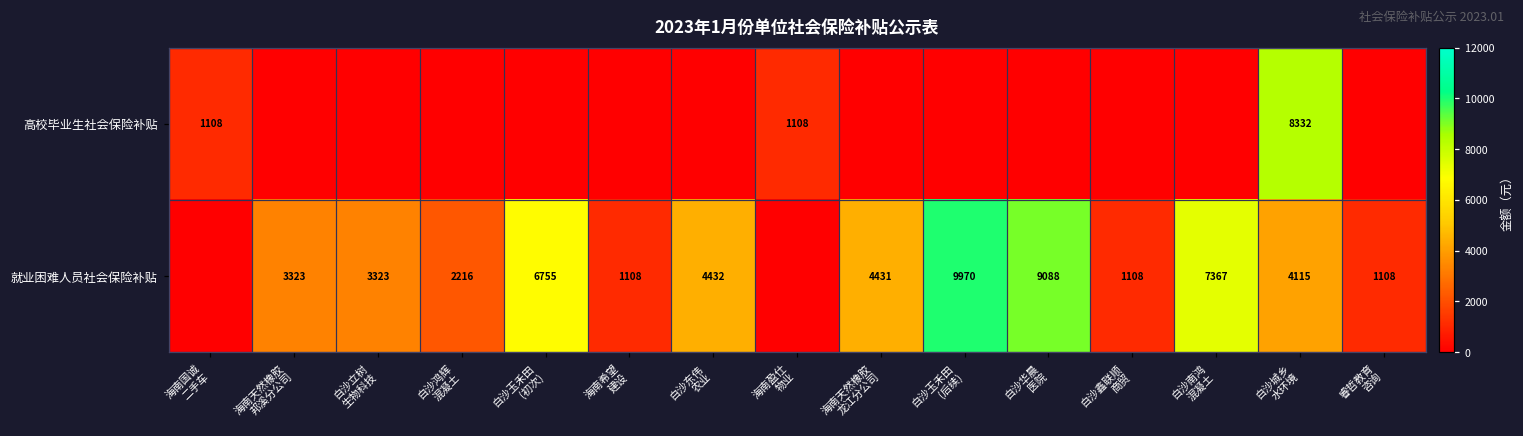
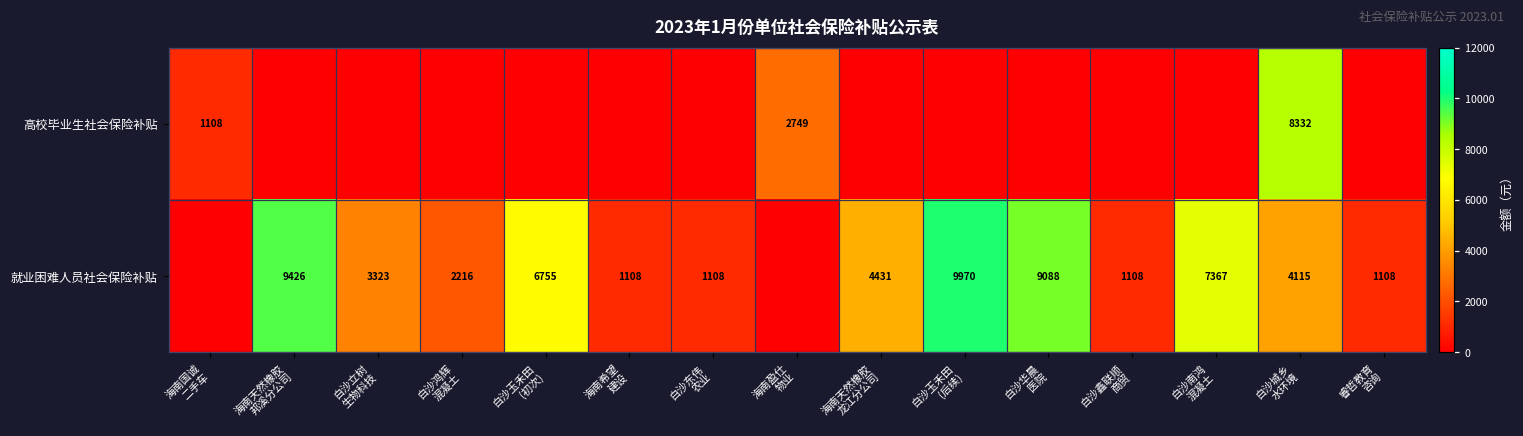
高校毕业生社会保险补贴, 海南盈仕 物业: 1108 -> 2749
就业困难人员社会保险补贴, 海南天然橡胶 邦溪分公司: 3323 -> 9426
就业困难人员社会保险补贴, 白沙东伟 农业: 4432 -> 1108
